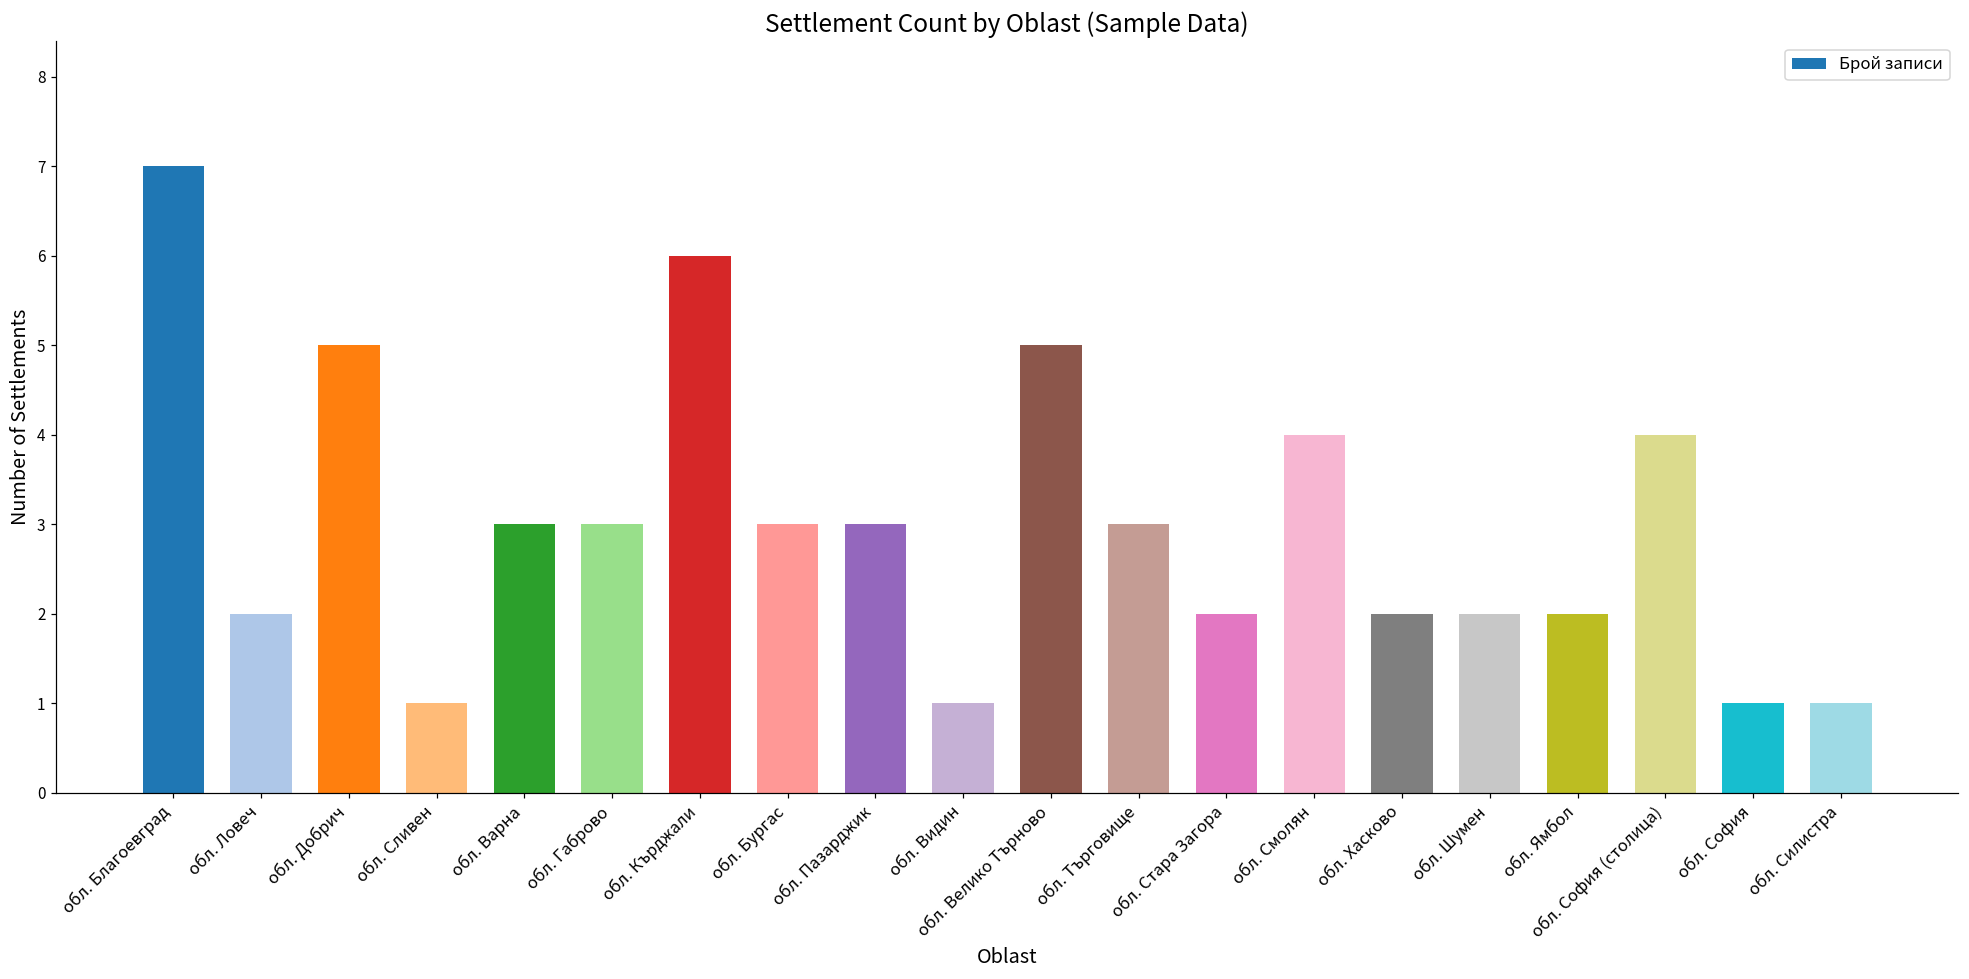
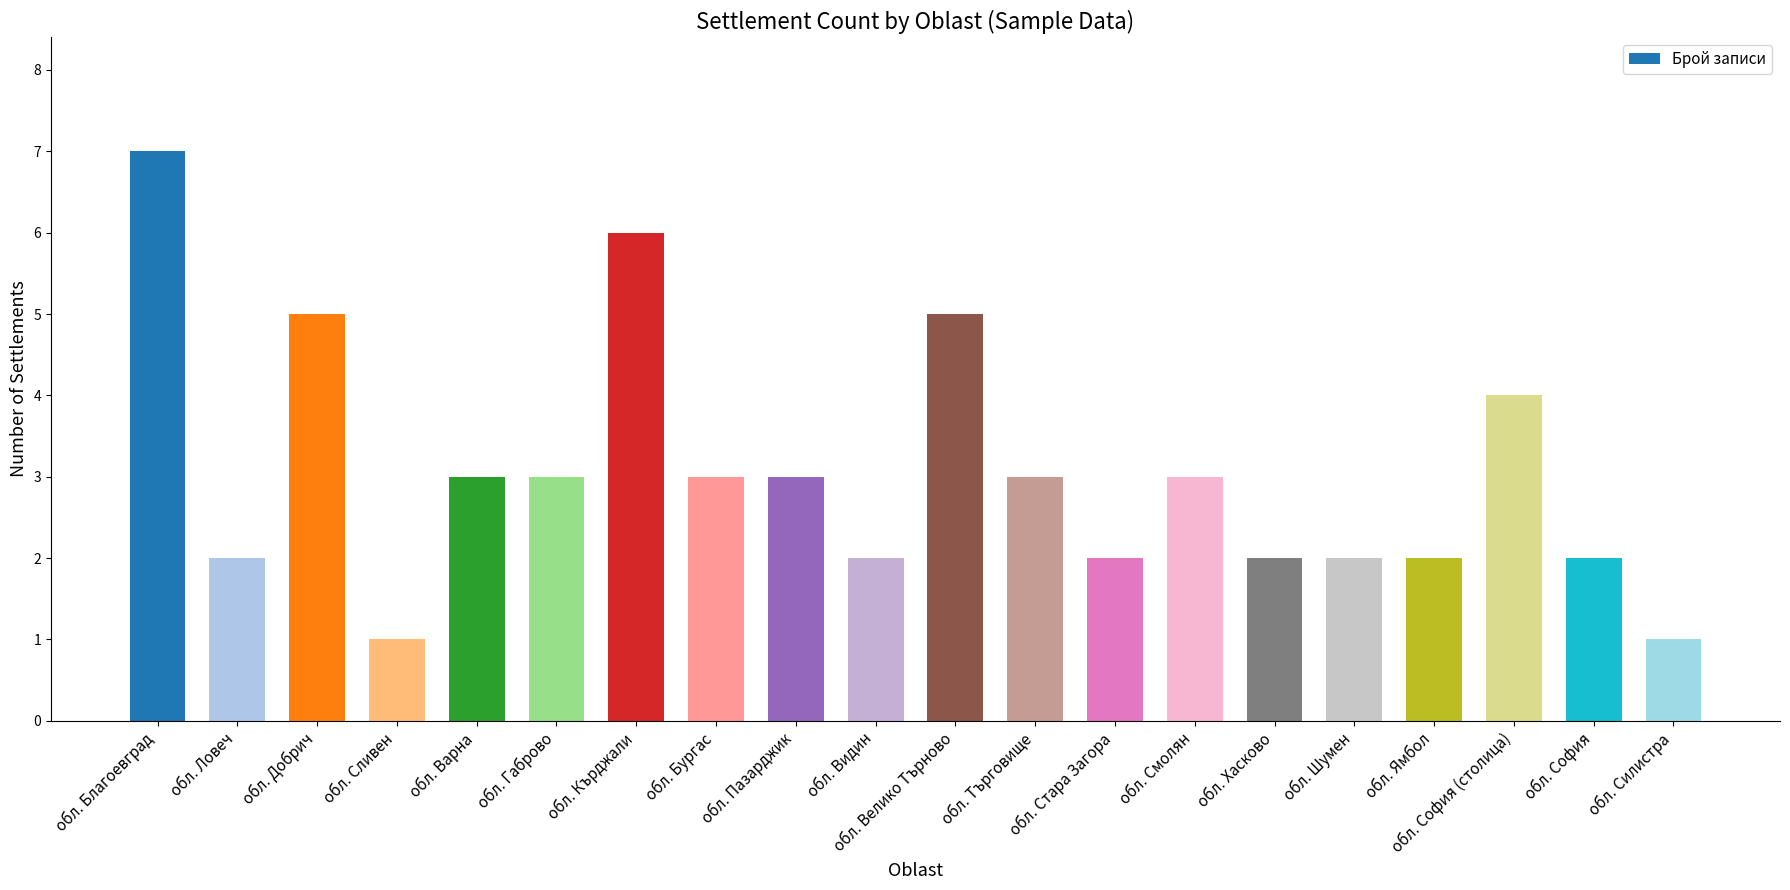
обл. Видин: 1 -> 2
обл. Смолян: 4 -> 3
обл. София: 1 -> 2
